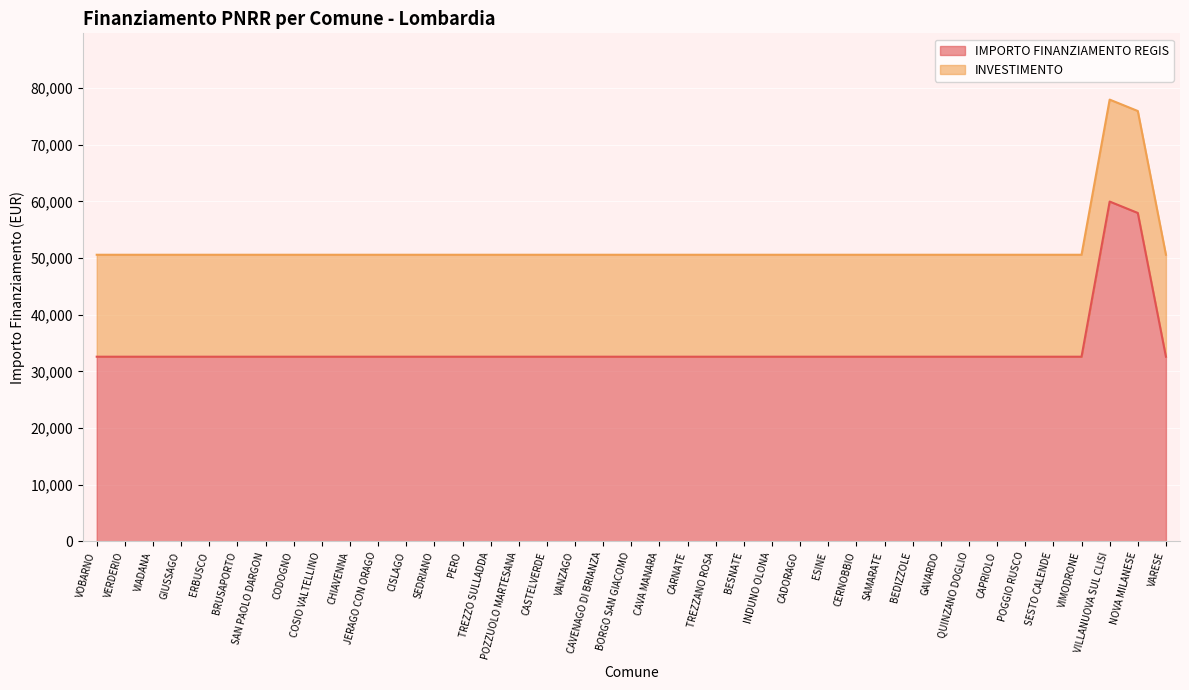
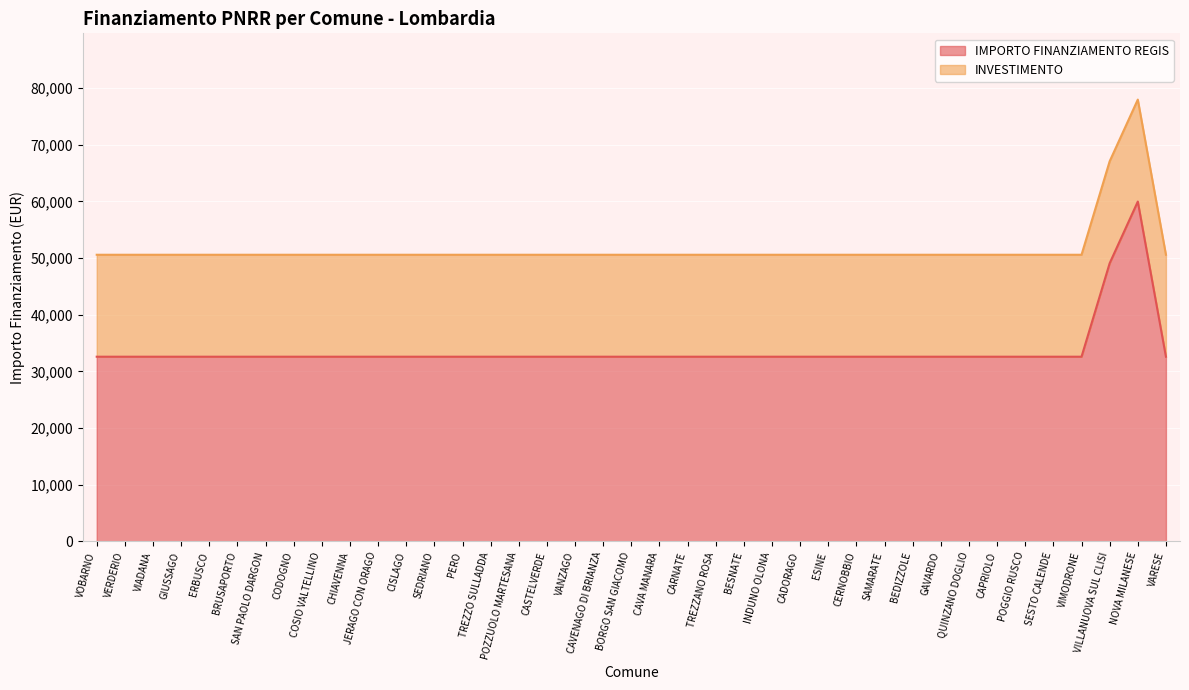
IMPORTO FINANZIAMENTO REGIS, VILLANUOVA SUL CLISI: 60,000 -> 49,000
IMPORTO FINANZIAMENTO REGIS, NOVA MILANESE: 58,000 -> 60,000
